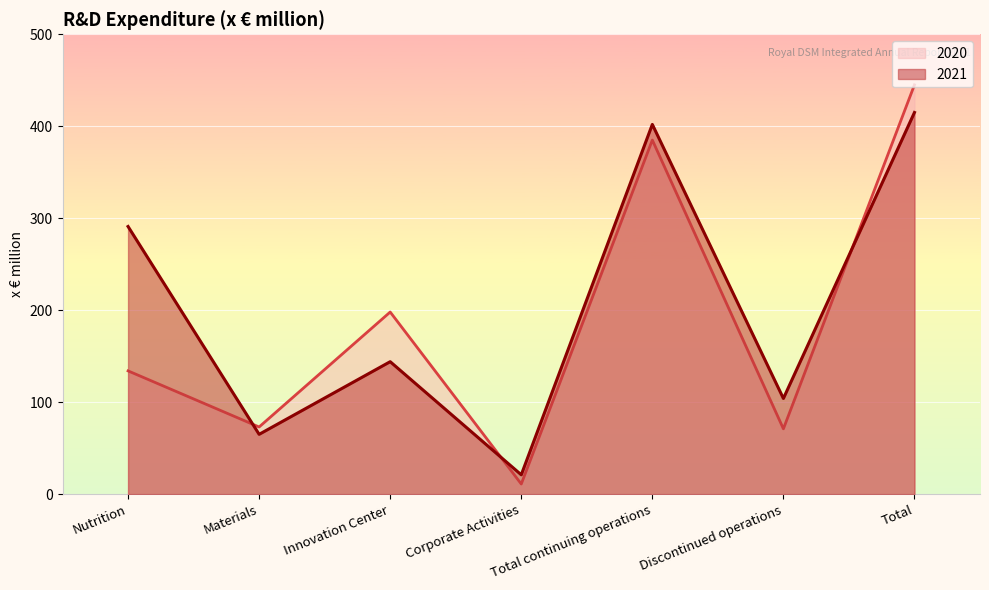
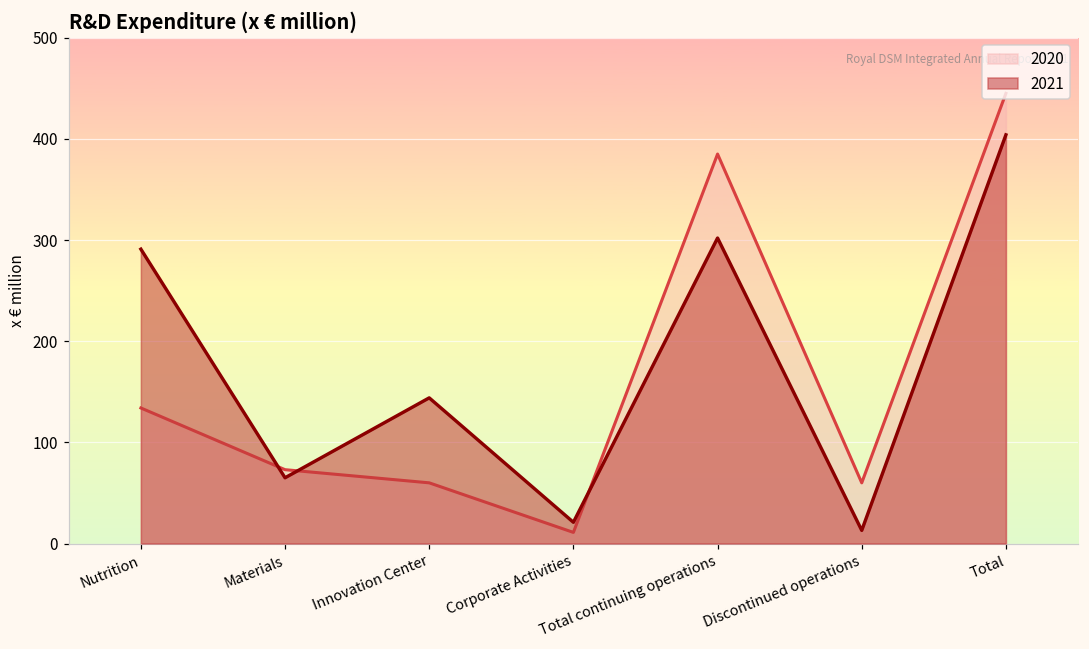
2020, Innovation Center: 200 -> 60
2021, Total continuing operations: 400 -> 300
2020, Discontinued operations: 70 -> 60
2021, Discontinued operations: 100 -> 10
2021, Total: 420 -> 400
